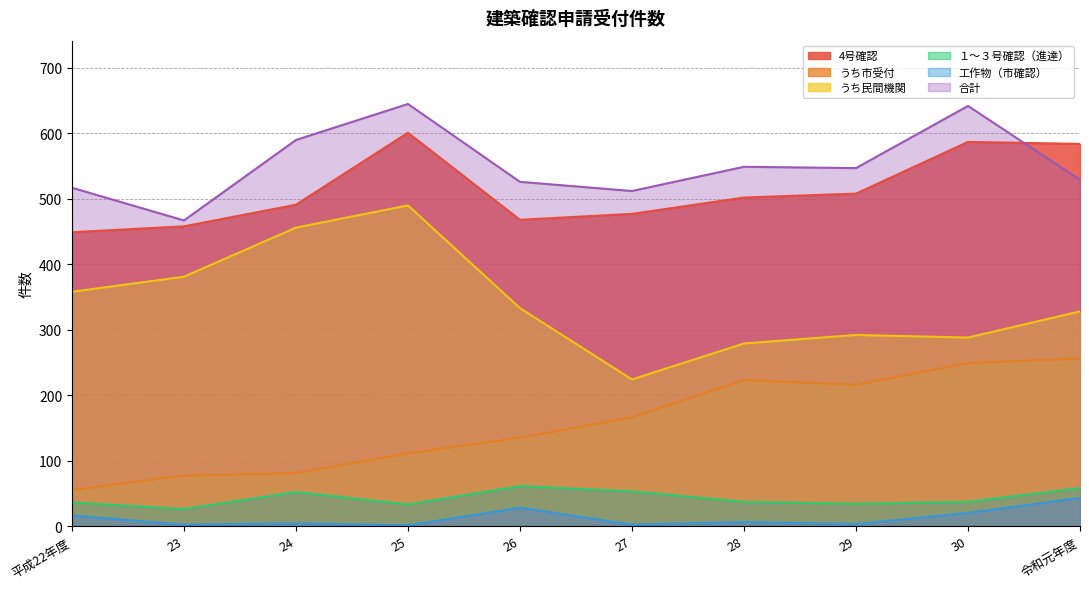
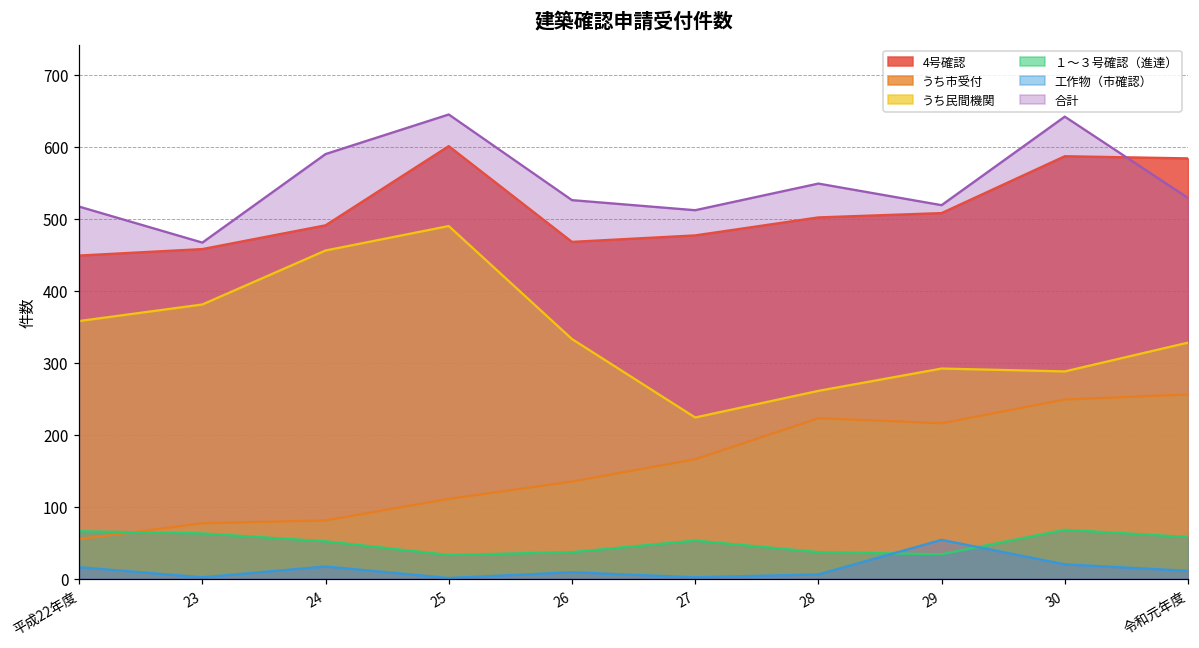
１～３号確認（進達）, 平成22年度: 40 -> 70
１～３号確認（進達）, 23: 30 -> 60
工作物（市確認）, 24: 0 -> 20
１～３号確認（進達）, 26: 60 -> 40
工作物（市確認）, 26: 30 -> 10
うち民間機関, 28: 280 -> 260
工作物（市確認）, 29: 0 -> 50
合計, 29: 550 -> 520
１～３号確認（進達）, 30: 40 -> 70
工作物（市確認）, 令和元年度: 40 -> 10
